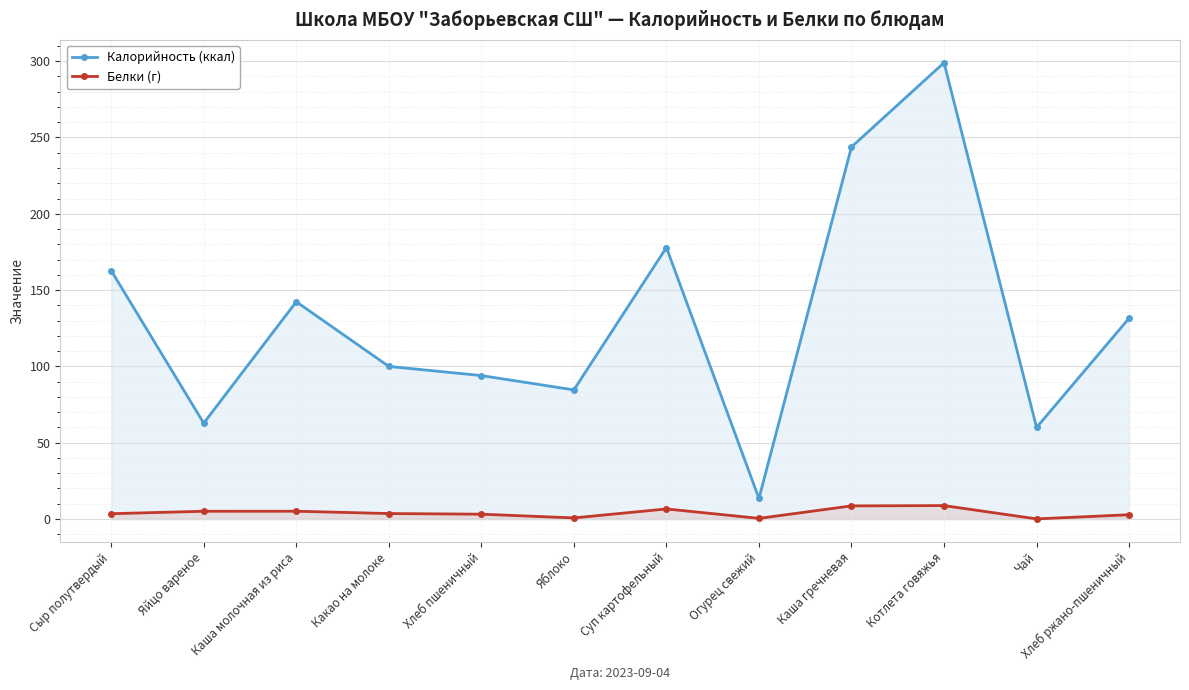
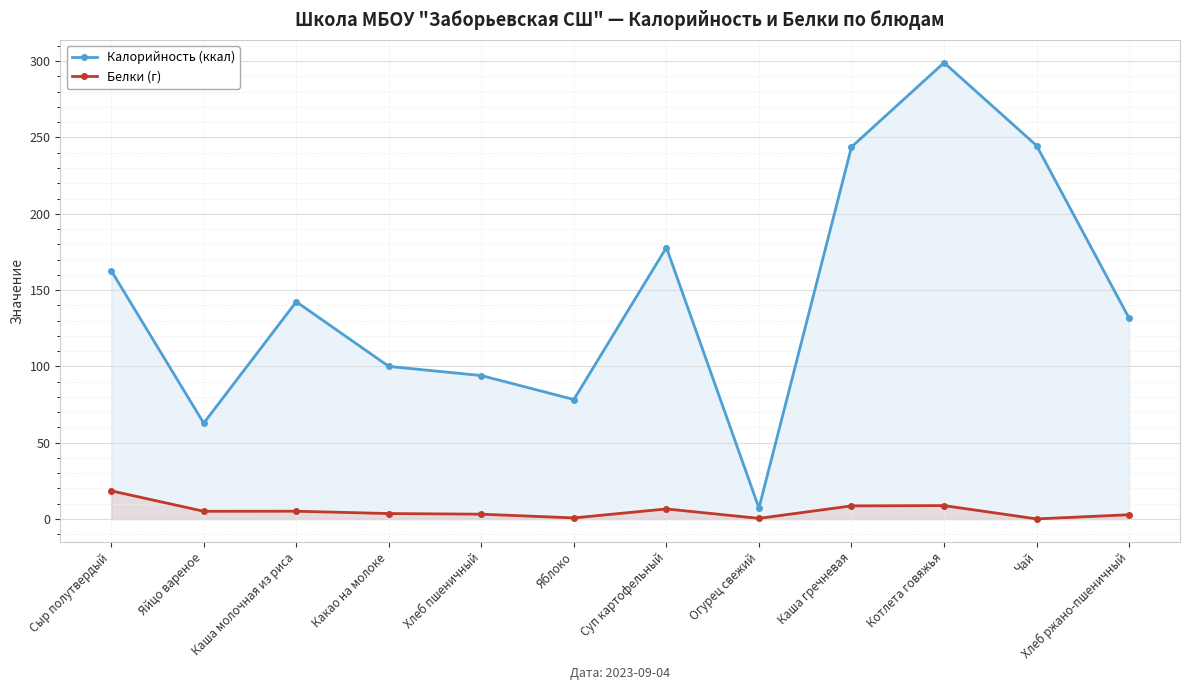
Белки (г), Сыр полутвердый: 3 -> 18
Калорийность (ккал), Яблоко: 85 -> 78
Калорийность (ккал), Огурец свежий: 14 -> 7
Калорийность (ккал), Чай: 60 -> 245
